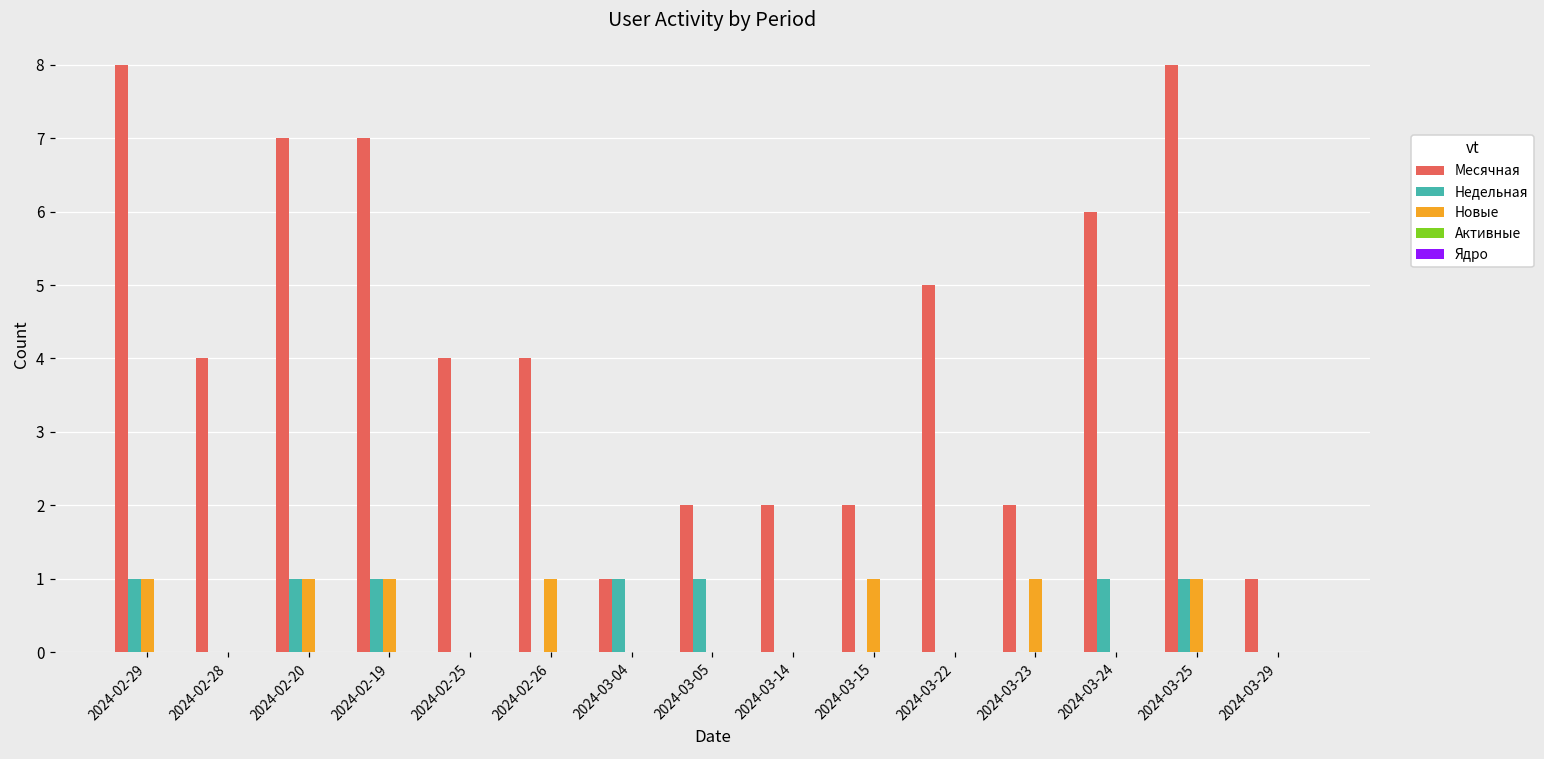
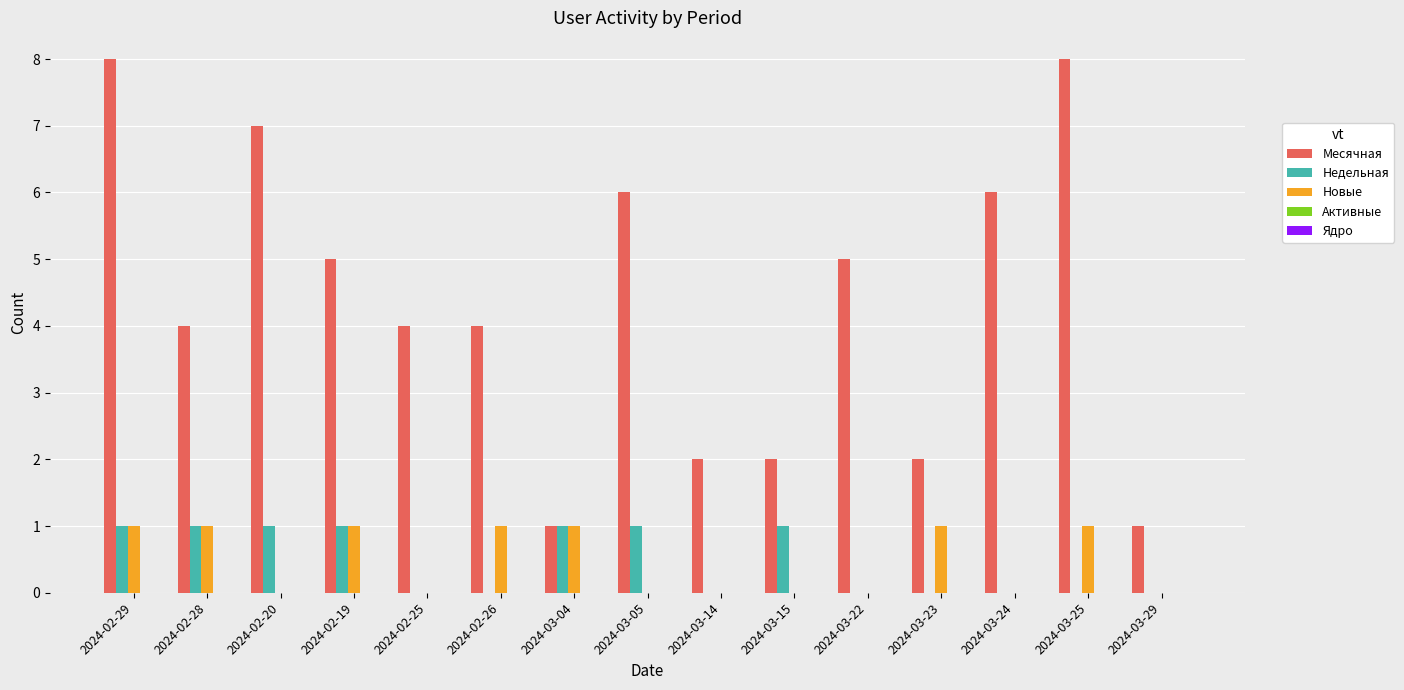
Недельная, 2024-02-28: 0 -> 1
Новые, 2024-02-28: 0 -> 1
Новые, 2024-02-20: 1 -> 0
Месячная, 2024-02-19: 7 -> 5
Новые, 2024-03-04: 0 -> 1
Месячная, 2024-03-05: 2 -> 6
Недельная, 2024-03-15: 0 -> 1
Новые, 2024-03-15: 1 -> 0
Недельная, 2024-03-24: 1 -> 0
Недельная, 2024-03-25: 1 -> 0
